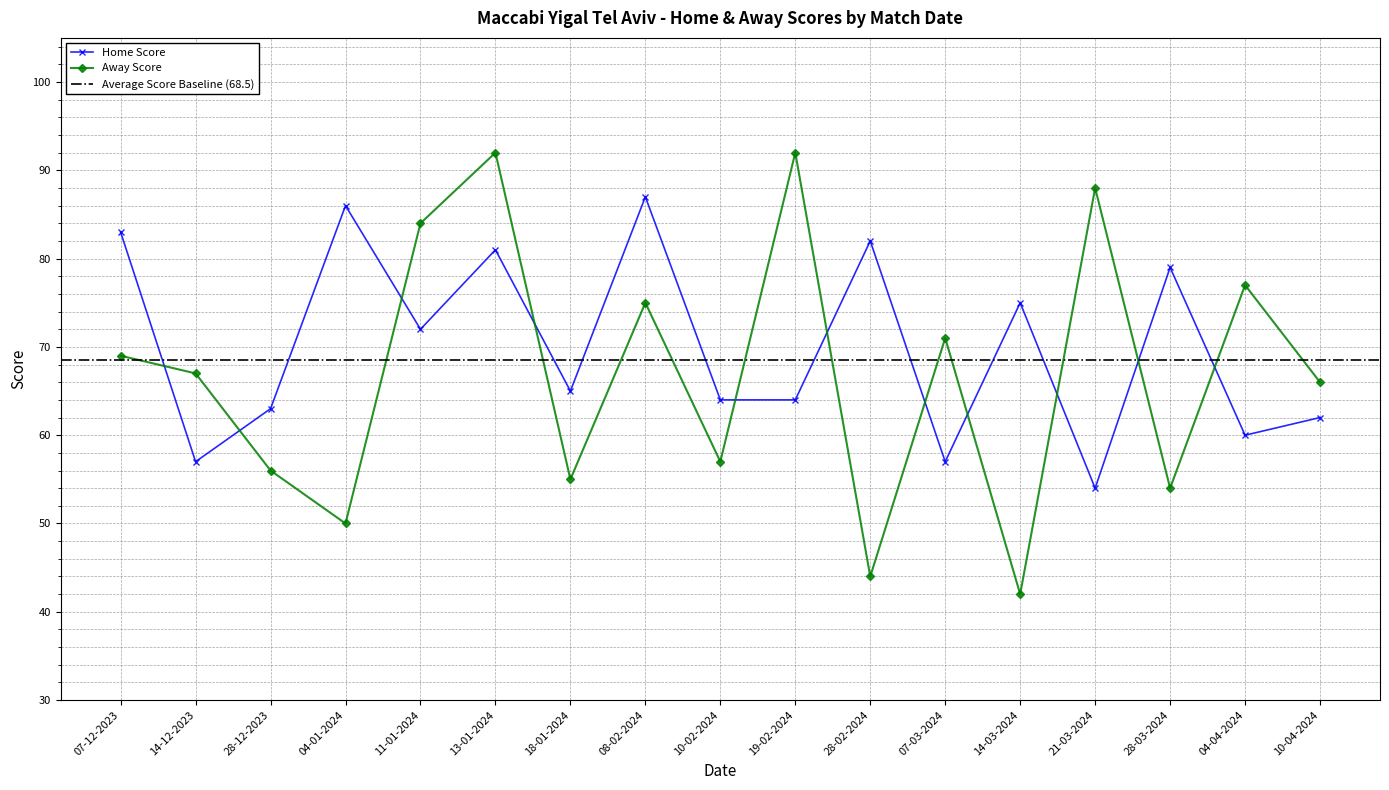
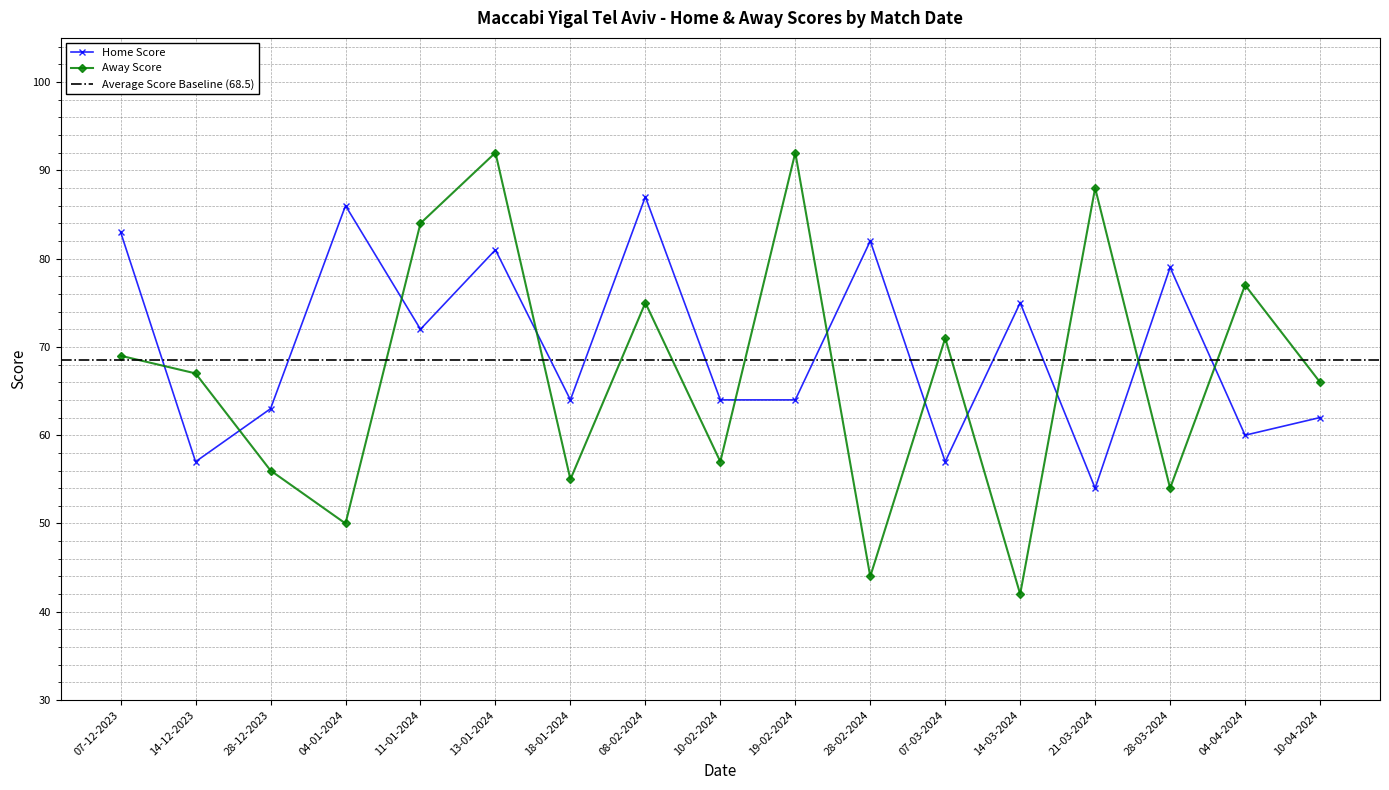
Home Score, 18-01-2024: 65 -> 64
